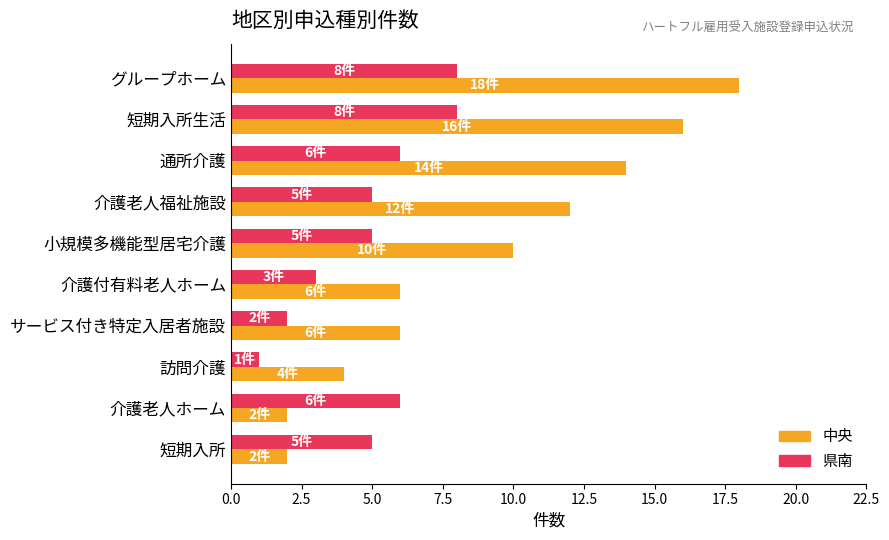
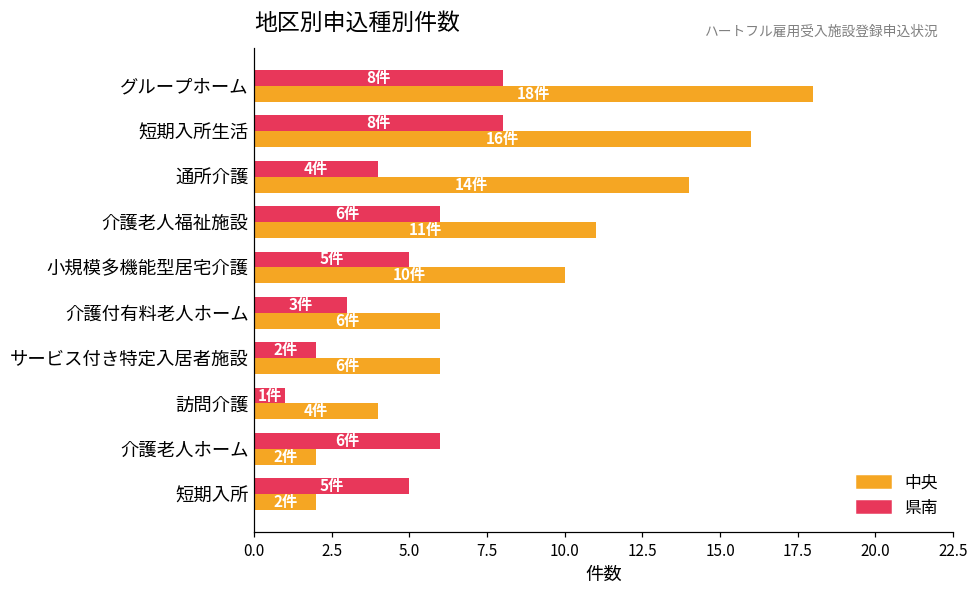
県南, 通所介護: 6件 -> 4件
県南, 介護老人福祉施設: 5件 -> 6件
中央, 介護老人福祉施設: 12件 -> 11件
